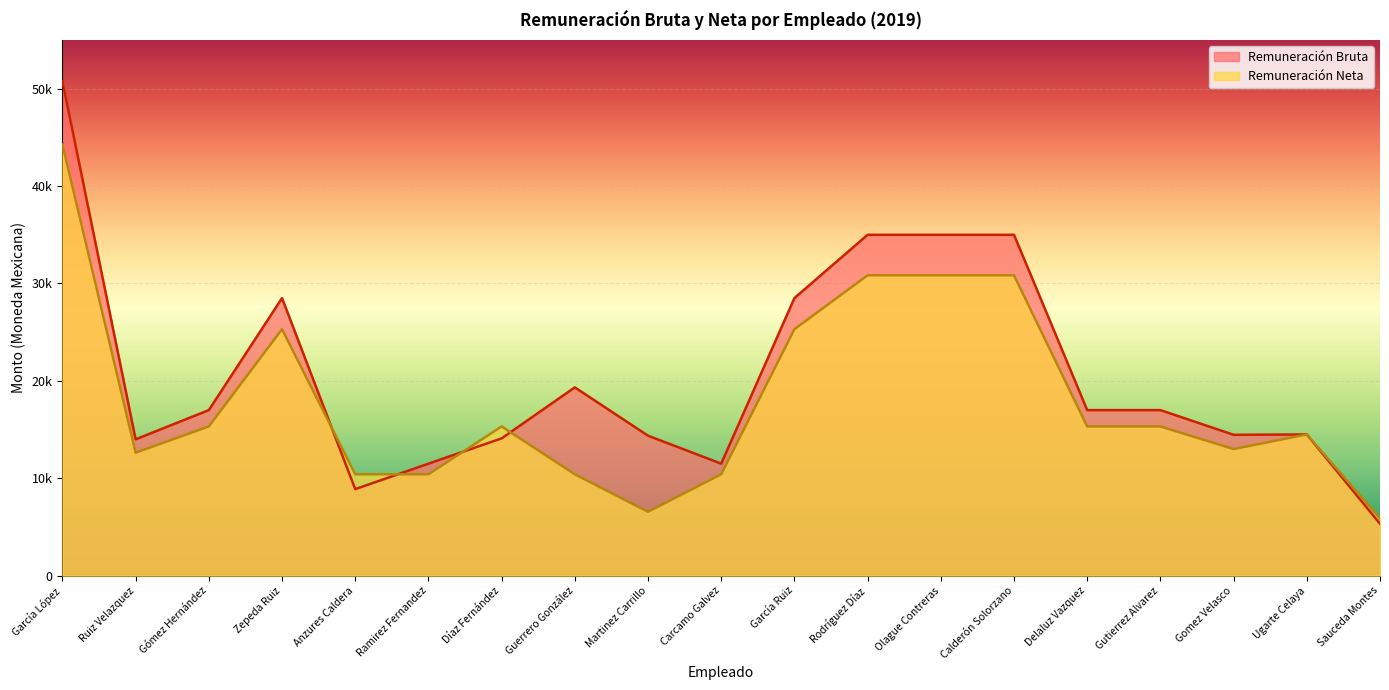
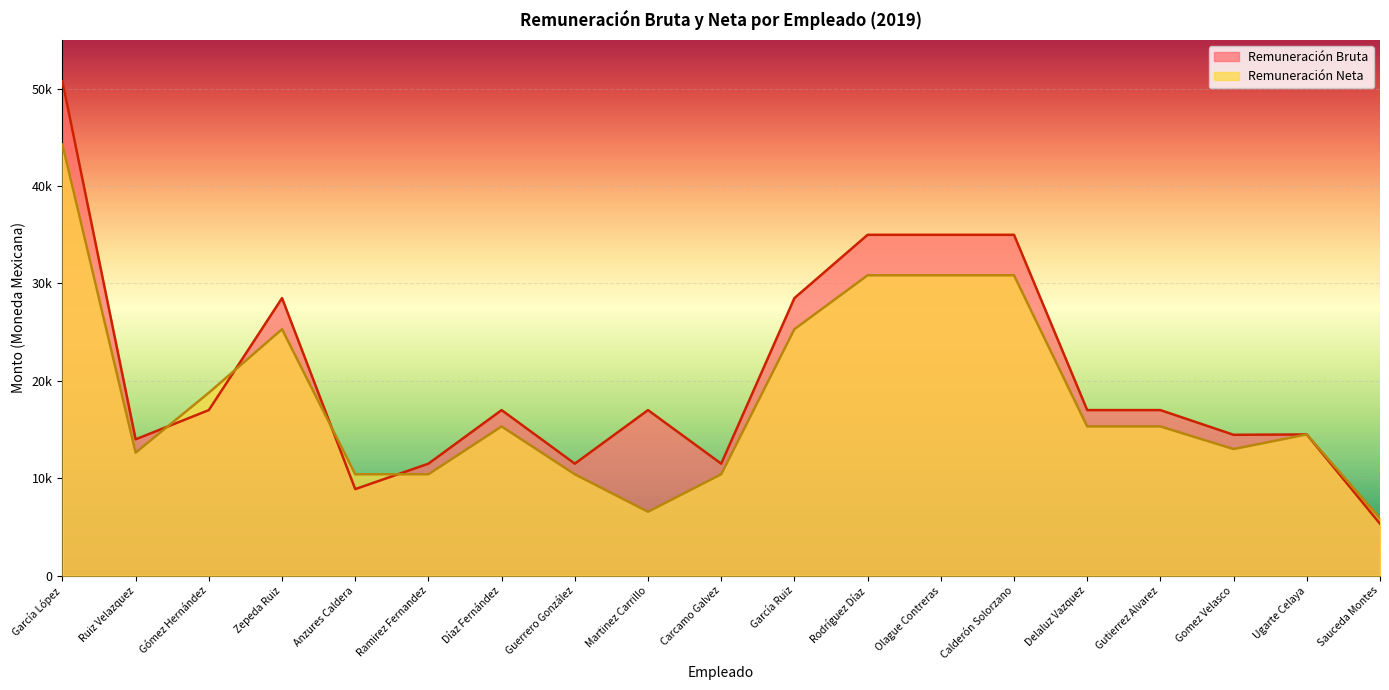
Remuneración Neta, Gómez Hernández: 15000 -> 19000
Remuneración Bruta, Díaz Fernández: 14000 -> 17000
Remuneración Bruta, Guerrero González: 19000 -> 12000
Remuneración Bruta, Martinez Carrillo: 14000 -> 17000
